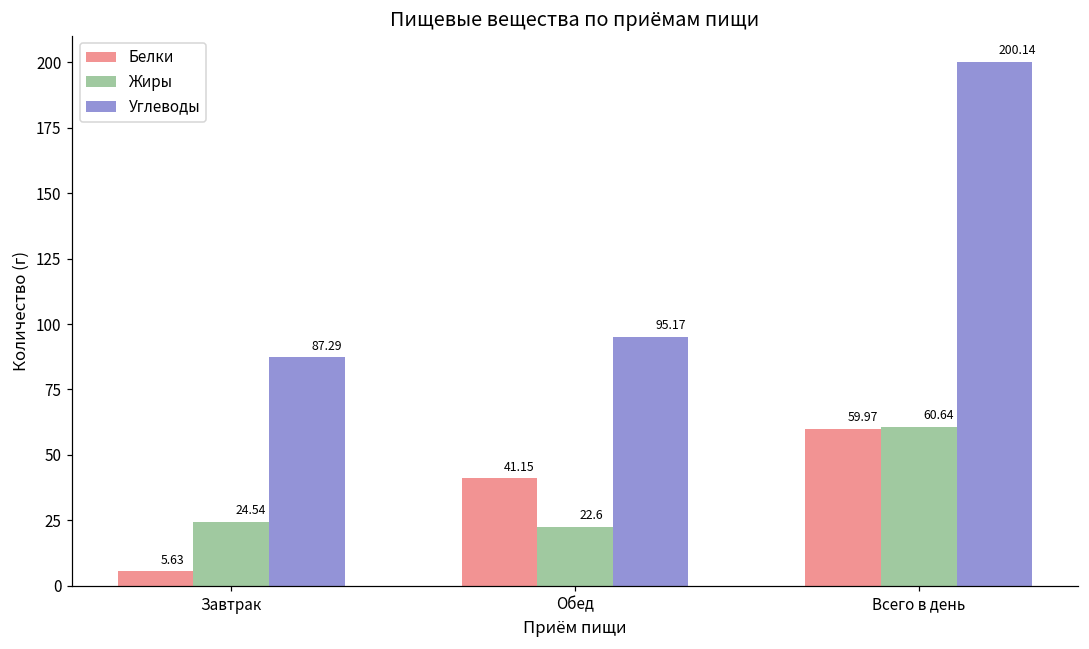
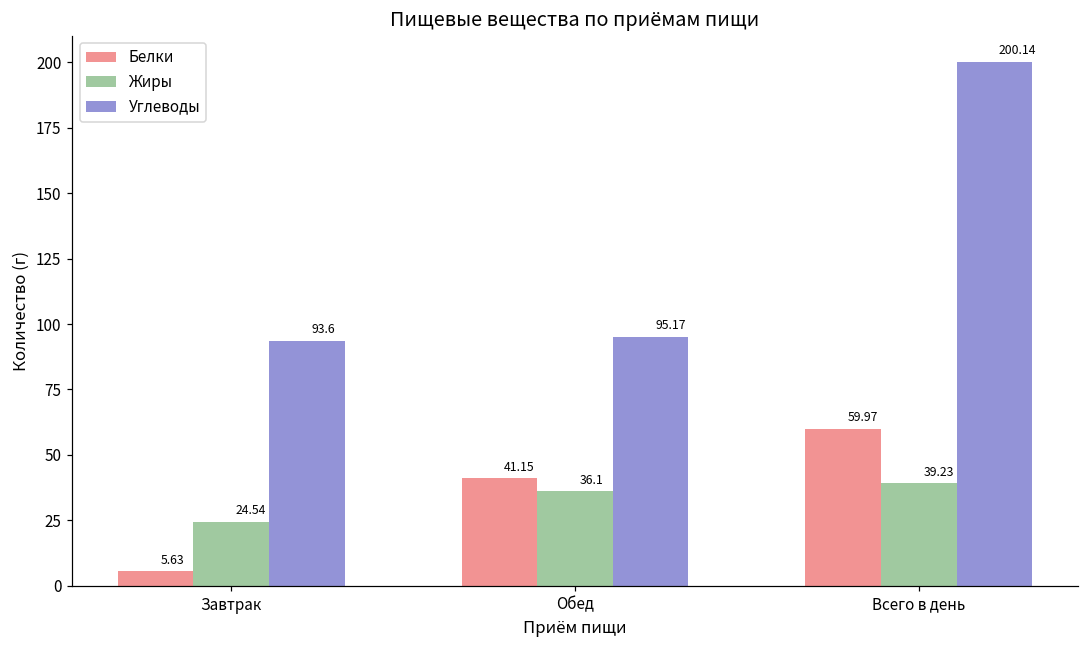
Углеводы, Завтрак: 87.29 -> 93.6
Жиры, Обед: 22.6 -> 36.1
Жиры, Всего в день: 60.64 -> 39.23
